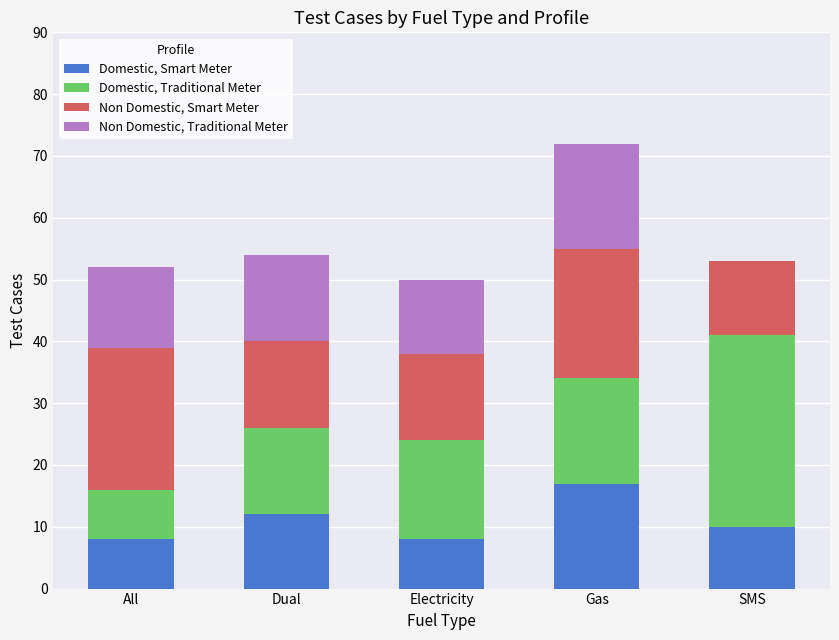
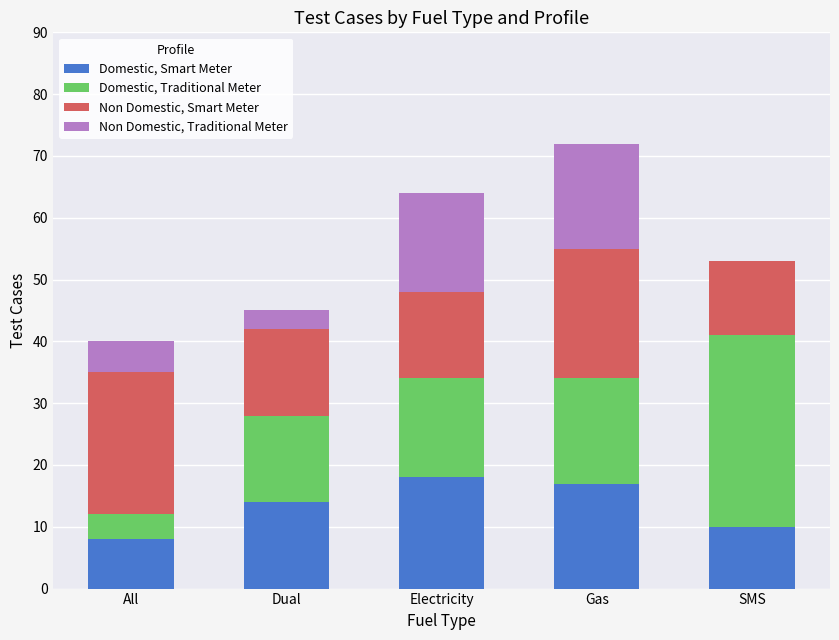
Domestic, Traditional Meter, All: 8 -> 4
Non Domestic, Traditional Meter, All: 13 -> 5
Domestic, Smart Meter, Dual: 12 -> 14
Non Domestic, Traditional Meter, Dual: 14 -> 3
Domestic, Smart Meter, Electricity: 8 -> 18
Non Domestic, Traditional Meter, Electricity: 12 -> 16
